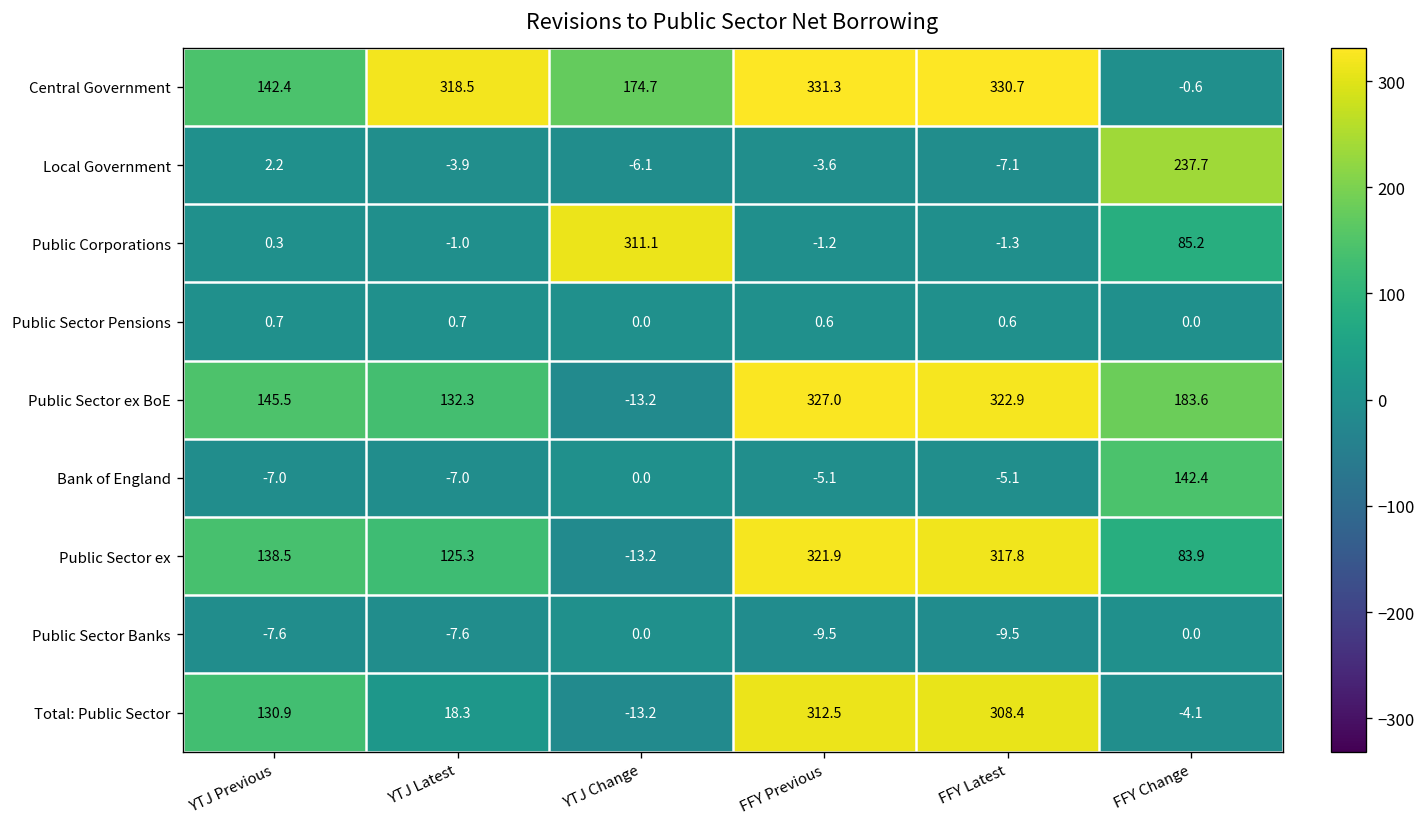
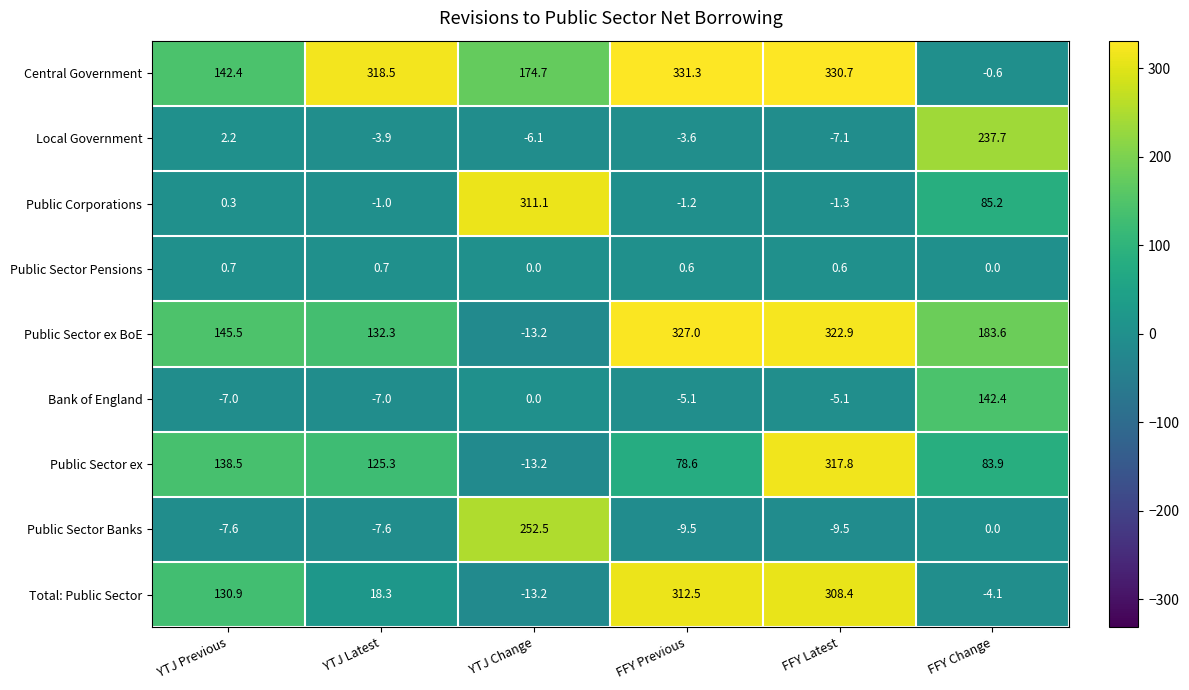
Public Sector ex, FFY Previous: 321.9 -> 78.6
Public Sector Banks, YTJ Change: 0.0 -> 252.5
